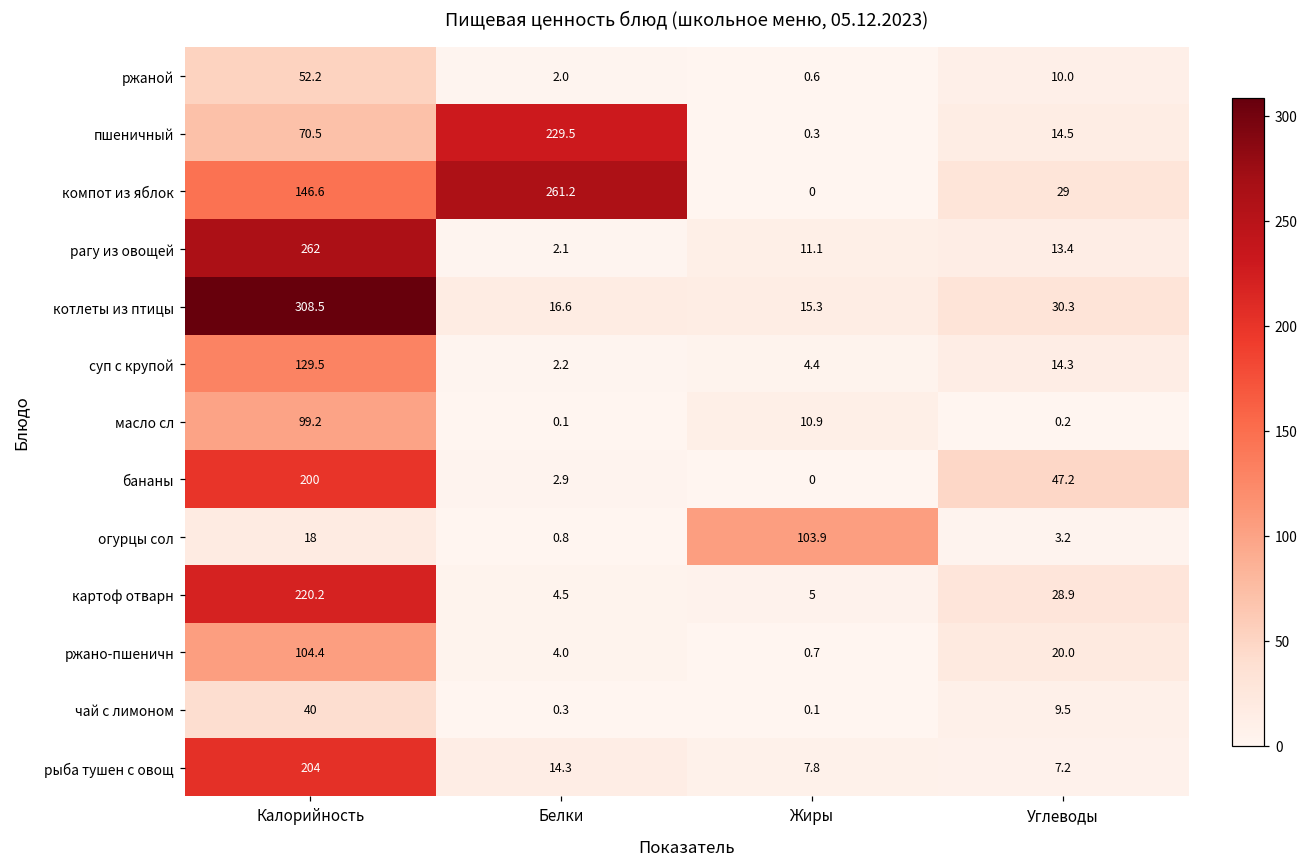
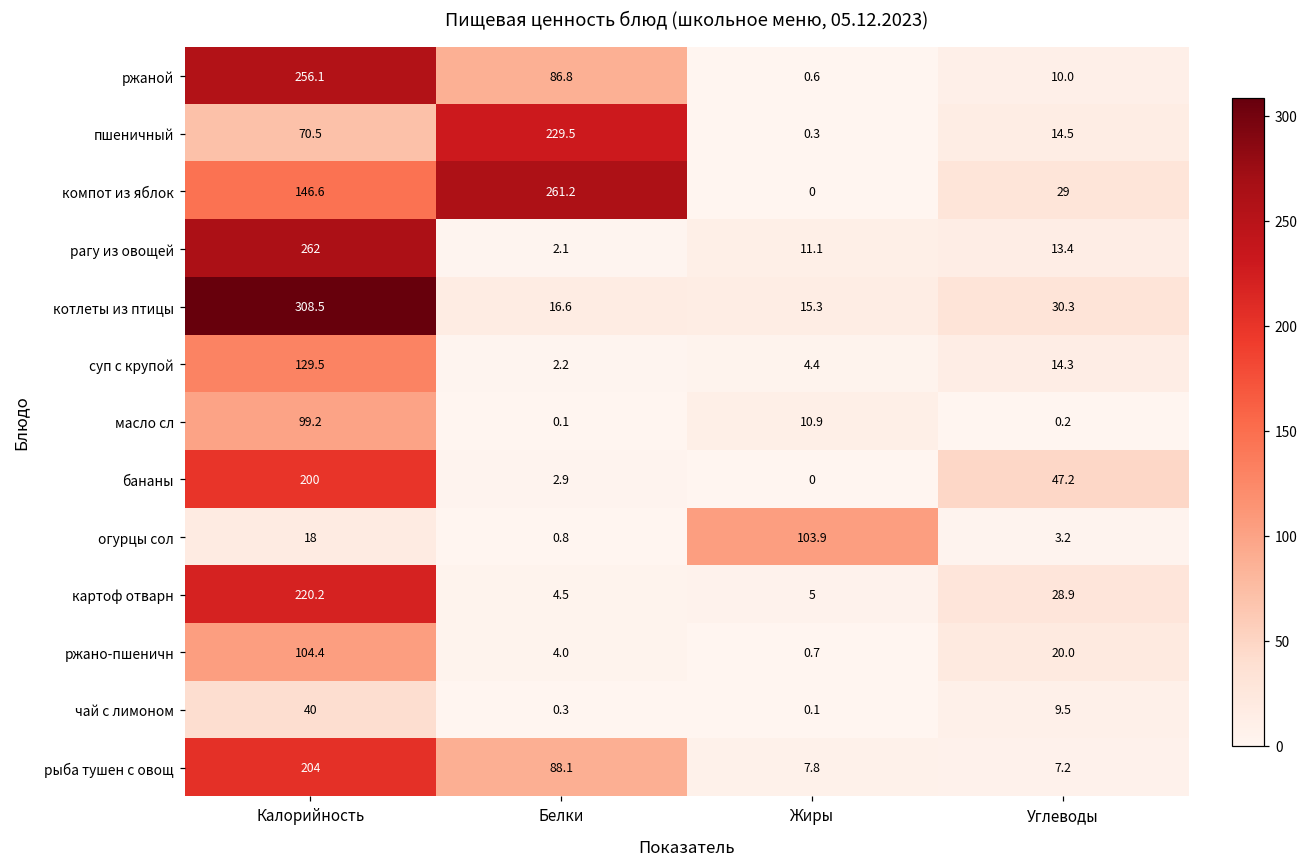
ржаной, Калорийность: 52.2 -> 256.1
ржаной, Белки: 2.0 -> 86.8
рыба тушен с овощ, Белки: 14.3 -> 88.1
